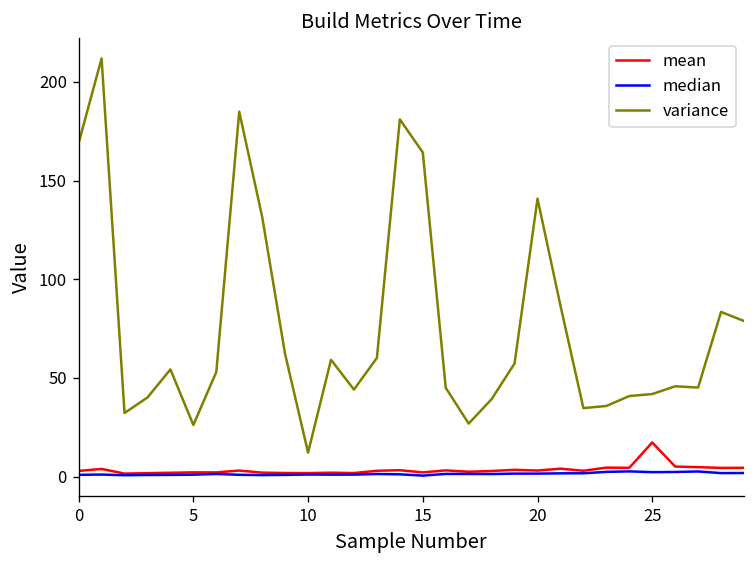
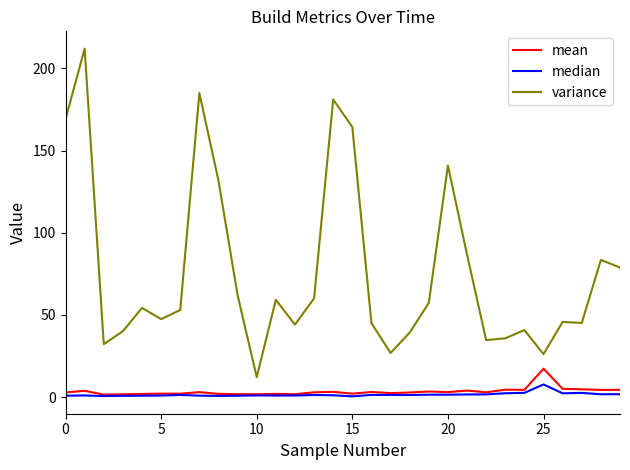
variance, 5: 26 -> 47
median, 25: 2 -> 8
variance, 25: 42 -> 26
